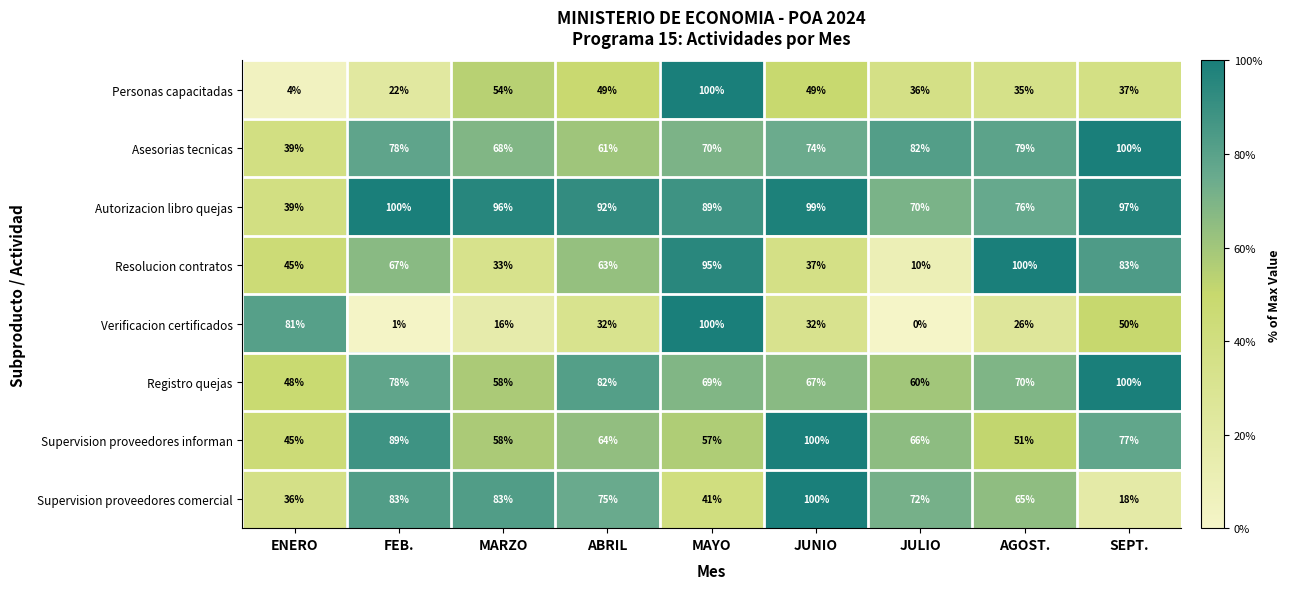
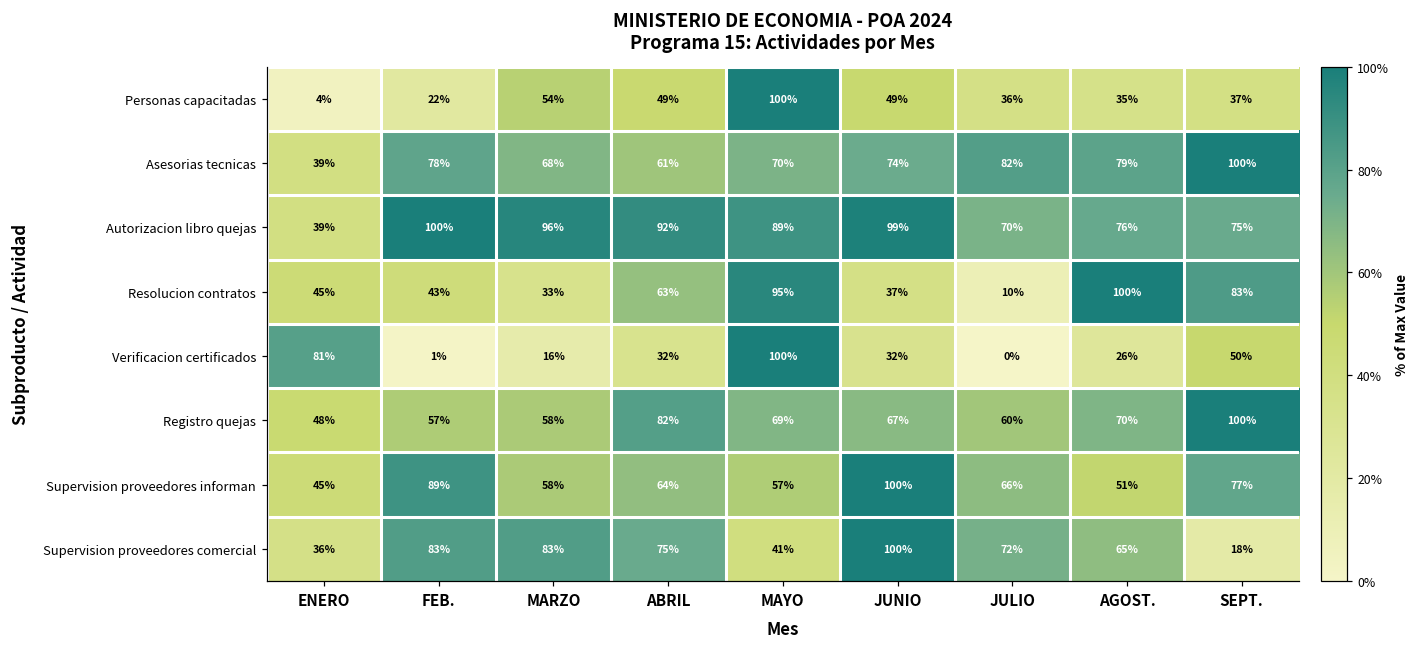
Autorizacion libro quejas, SEPT.: 97% -> 75%
Resolucion contratos, FEB.: 67% -> 43%
Registro quejas, FEB.: 78% -> 57%
